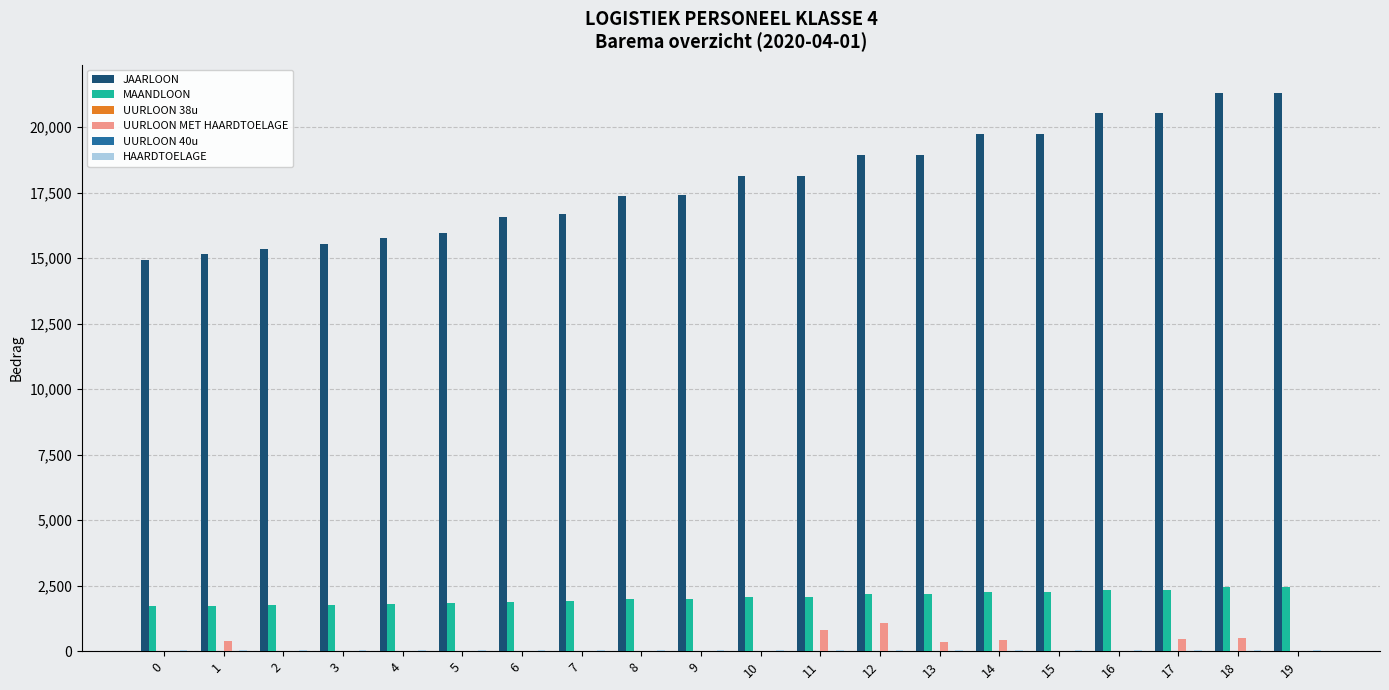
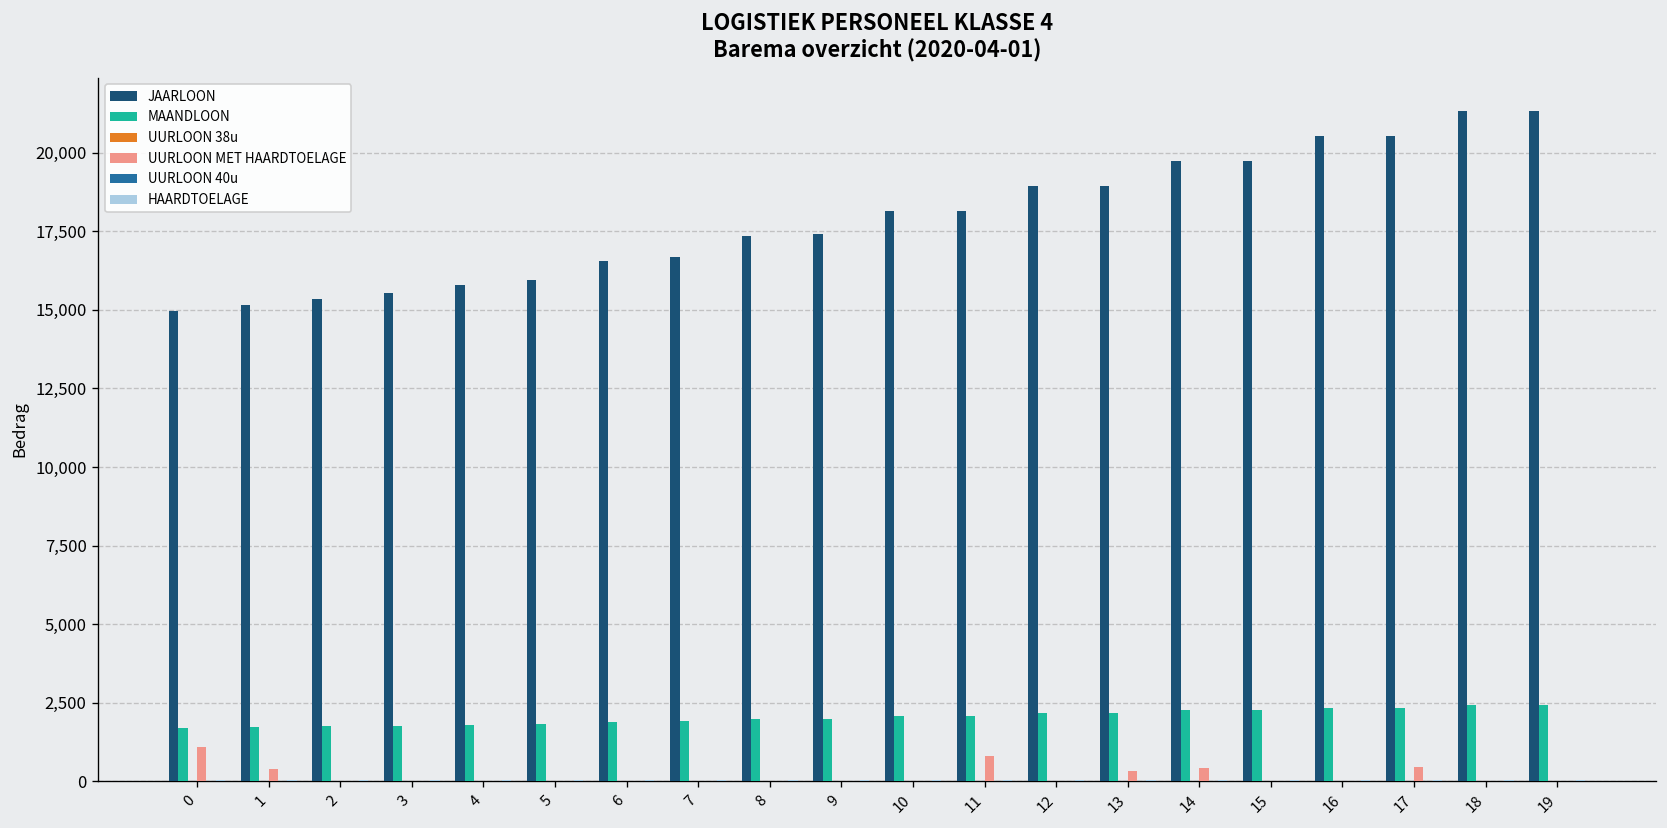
UURLOON MET HAARDTOELAGE, 0: 0 -> 1,100
UURLOON MET HAARDTOELAGE, 12: 1,100 -> 0
UURLOON MET HAARDTOELAGE, 18: 500 -> 0
